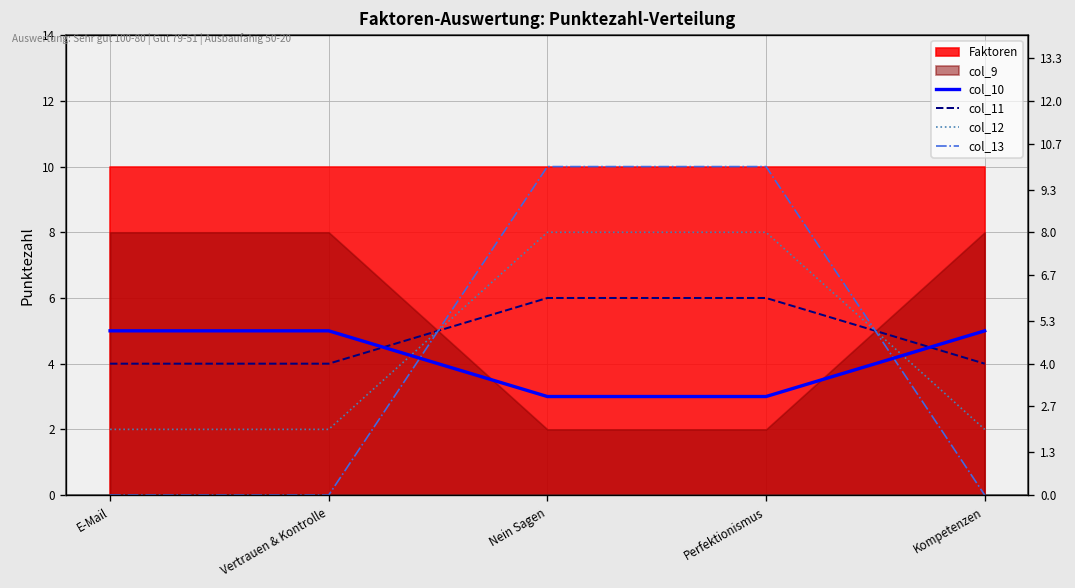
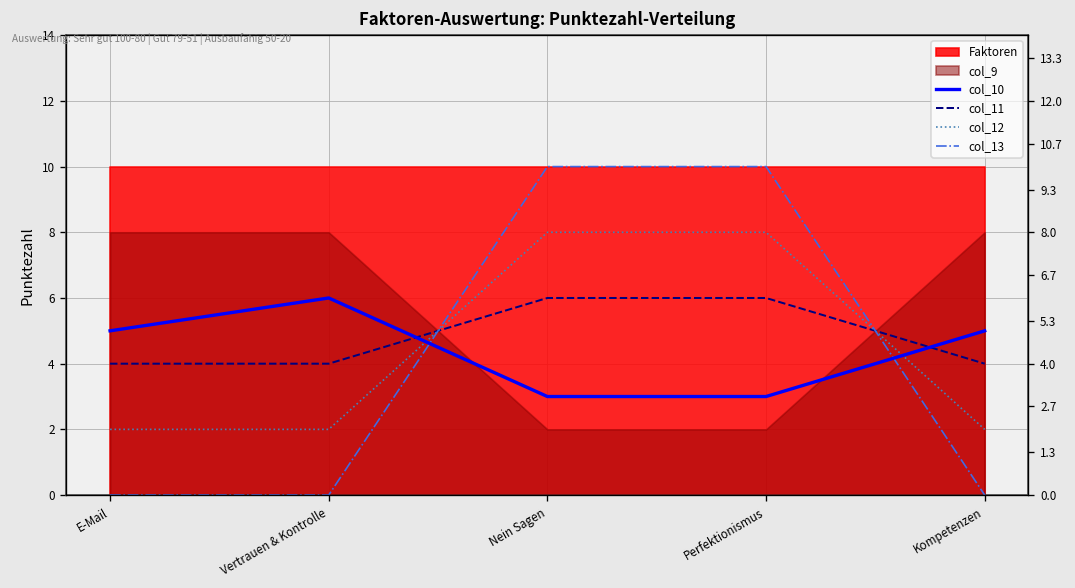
col_10, Vertrauen & Kontrolle: 5 -> 6
